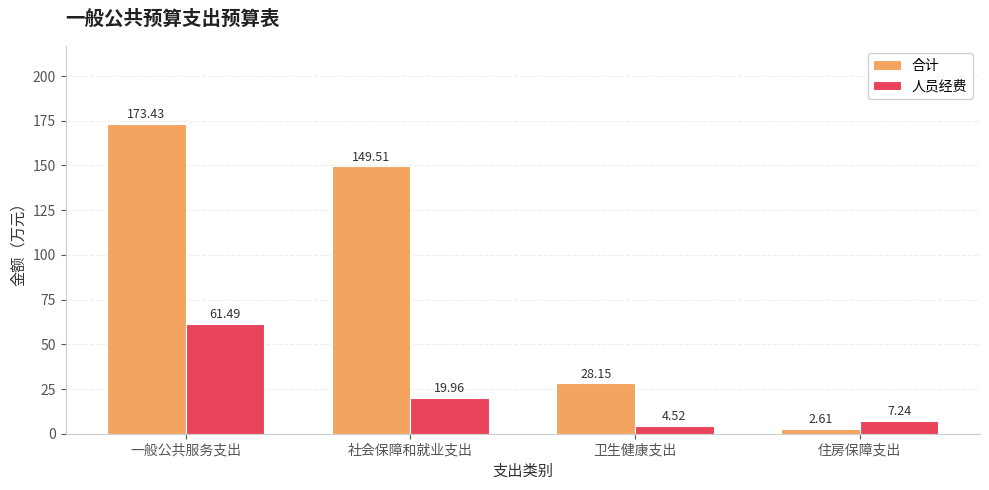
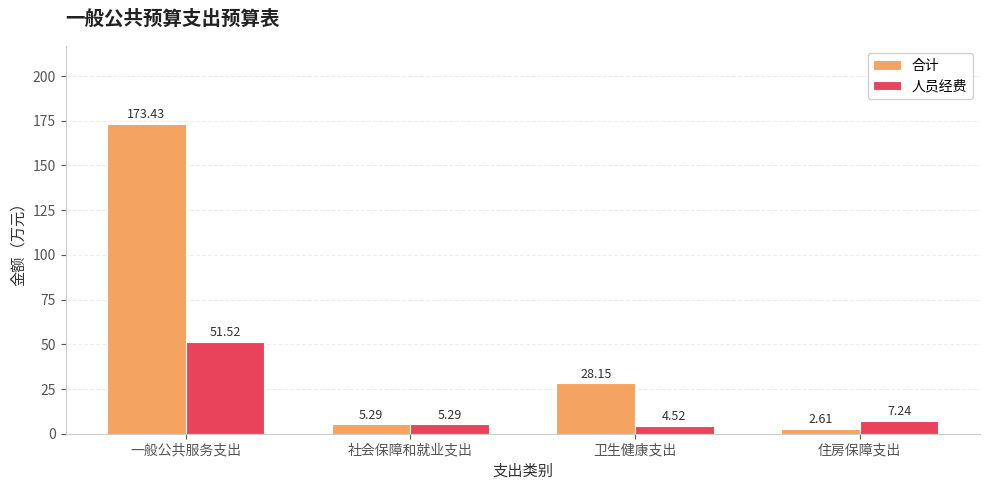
人员经费, 一般公共服务支出: 61.49 -> 51.52
合计, 社会保障和就业支出: 149.51 -> 5.29
人员经费, 社会保障和就业支出: 19.96 -> 5.29
